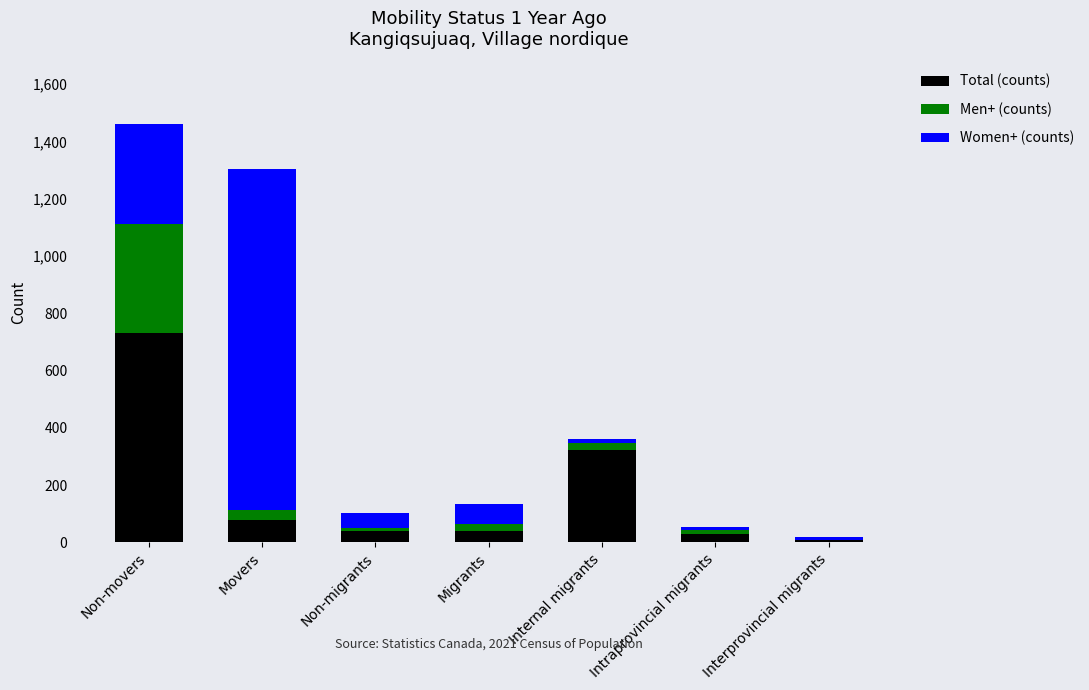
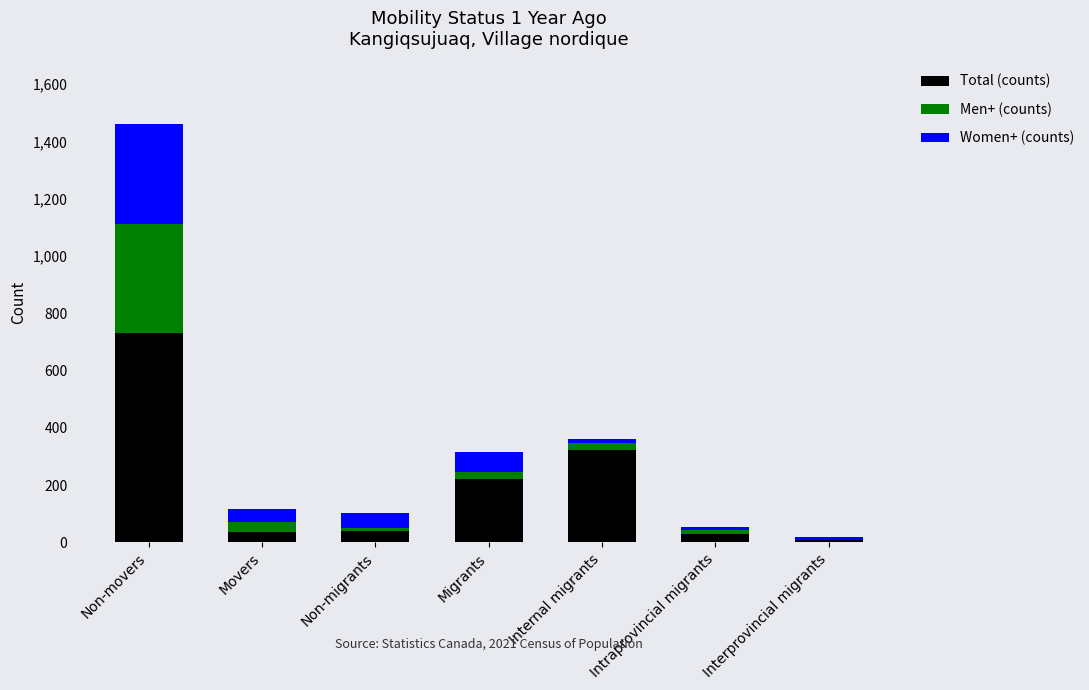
Total (counts), Movers: 80 -> 40
Women+ (counts), Movers: 1,190 -> 50
Total (counts), Migrants: 40 -> 220
